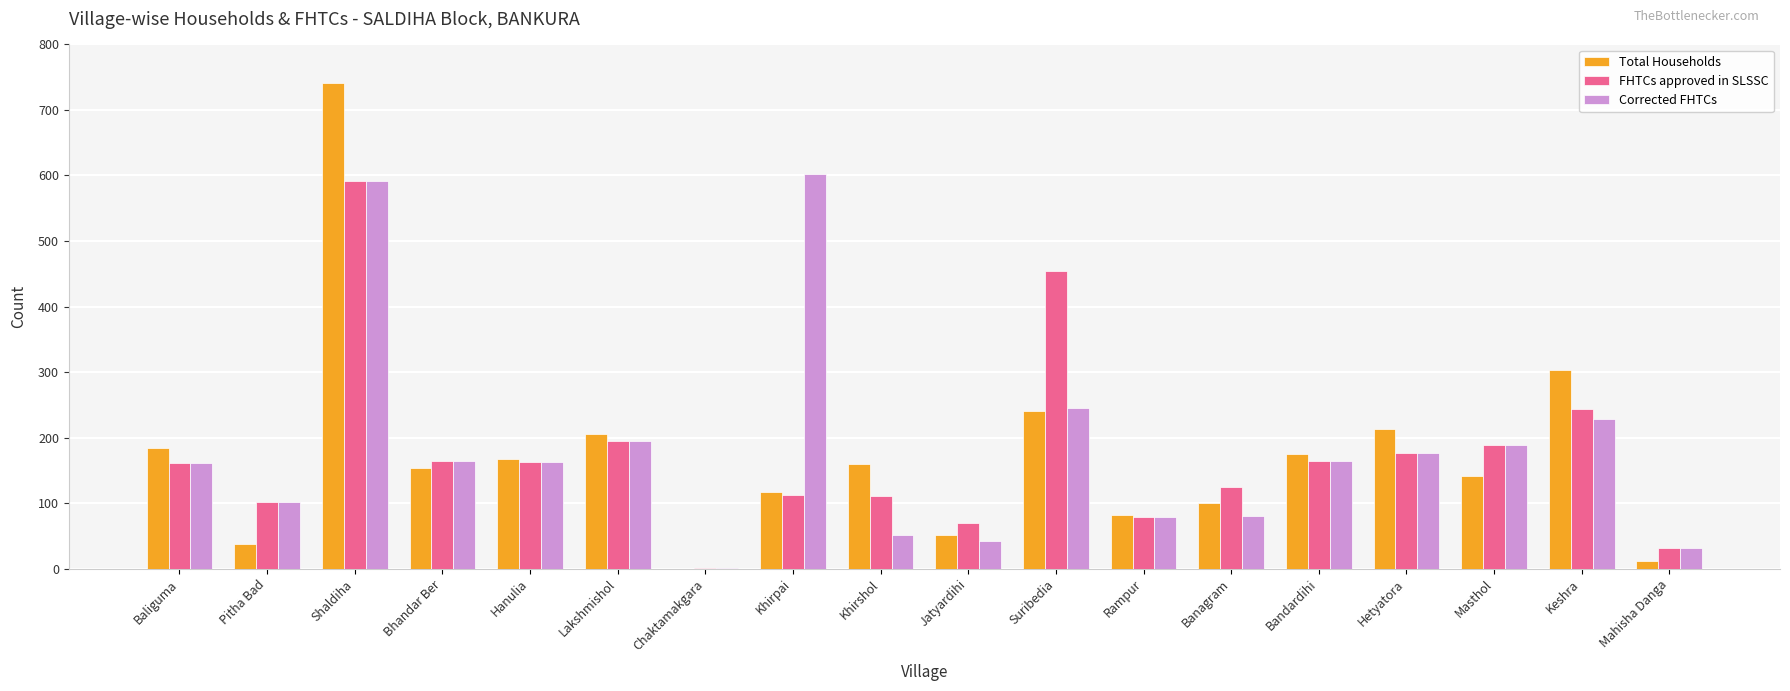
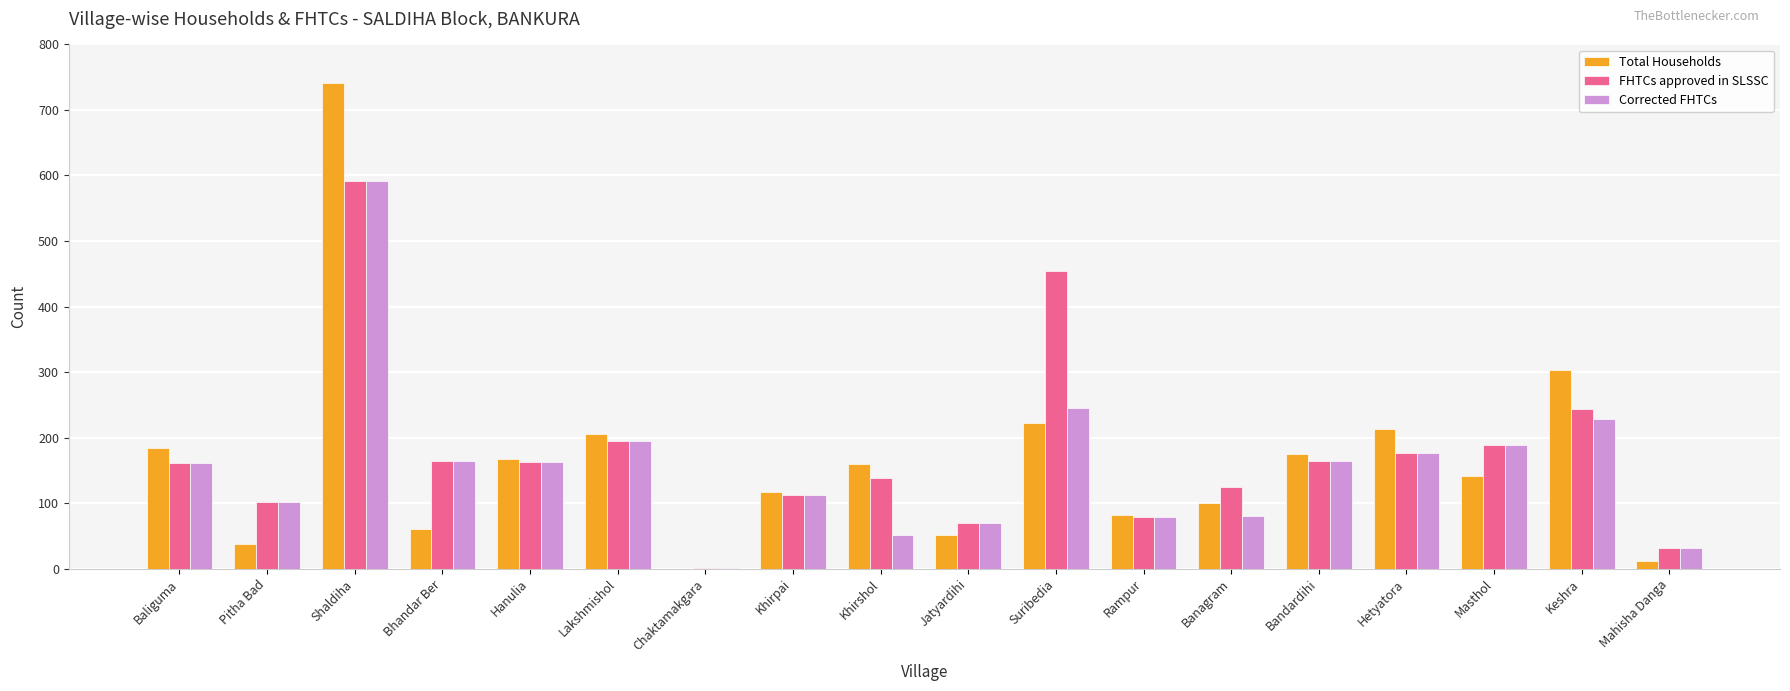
Total Households, Bhandar Ber: 150 -> 60
Corrected FHTCs, Khirpai: 600 -> 110
FHTCs approved in SLSSC, Khirshol: 110 -> 140
Corrected FHTCs, Jatyardihi: 40 -> 70
Total Households, Suribedia: 240 -> 220
